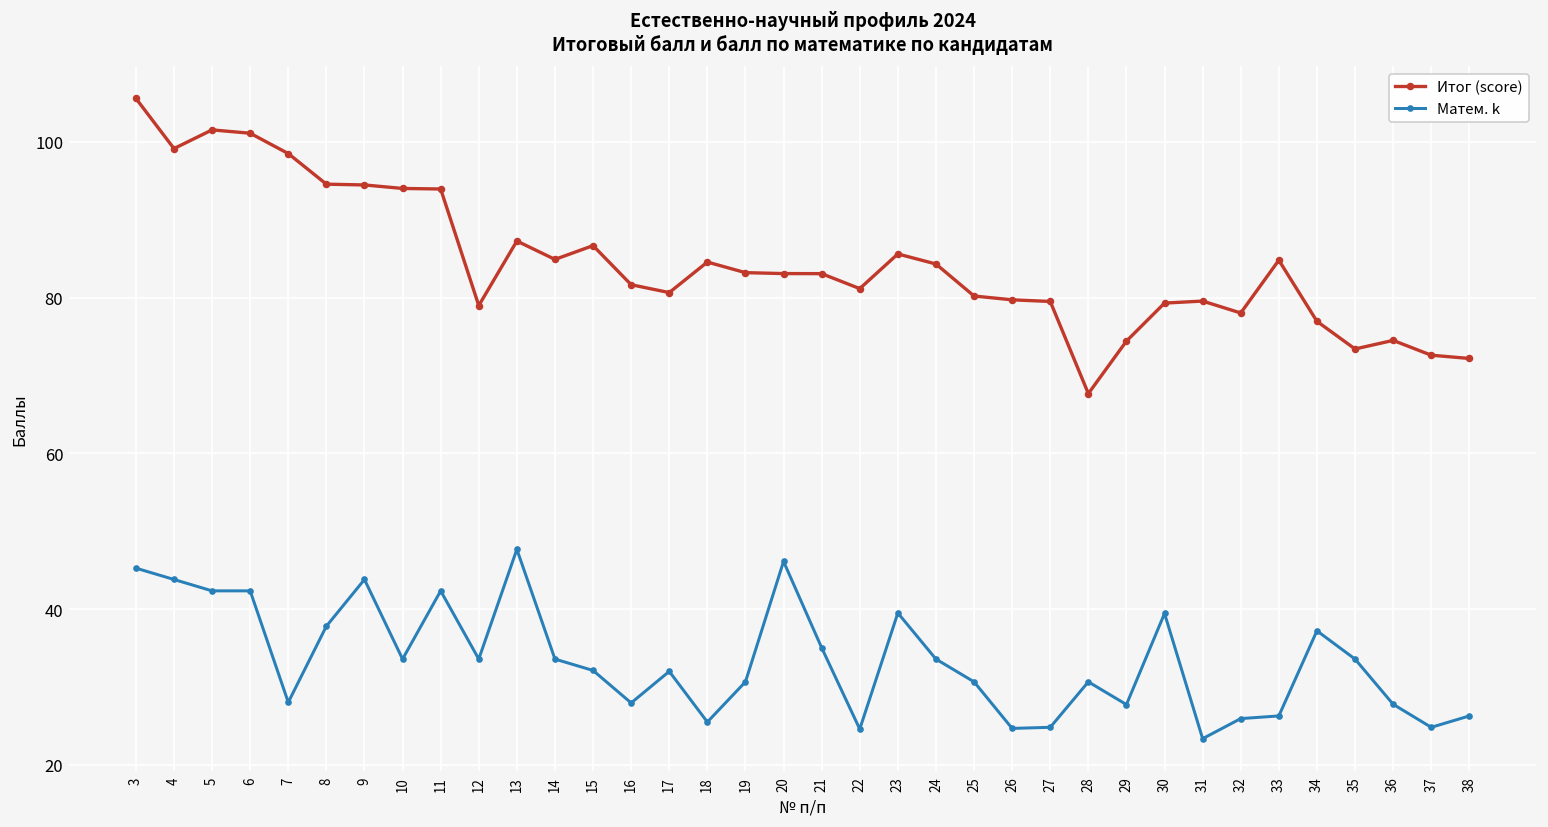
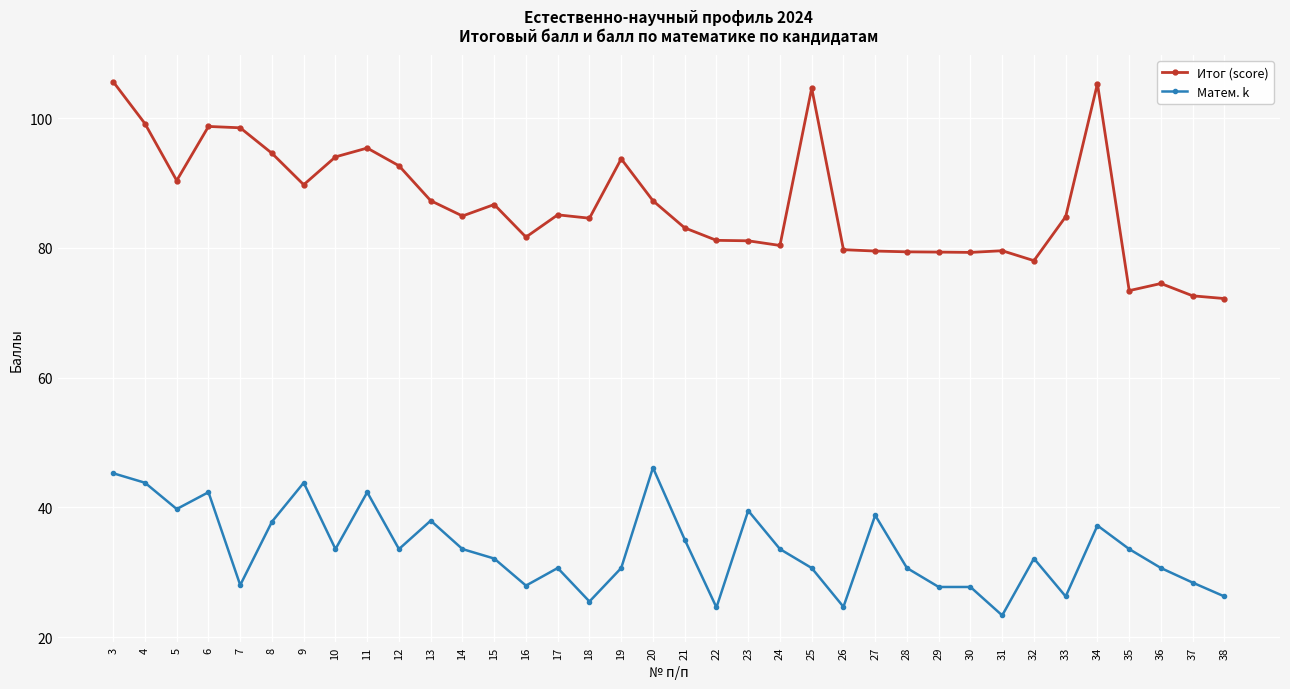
Итог (score), 5: 102 -> 90
Матем. k, 5: 42 -> 40
Итог (score), 6: 101 -> 99
Итог (score), 9: 94 -> 90
Итог (score), 11: 94 -> 95
Итог (score), 12: 79 -> 93
Матем. k, 13: 48 -> 38
Итог (score), 17: 81 -> 85
Матем. k, 17: 32 -> 31
Итог (score), 19: 83 -> 94
Итог (score), 20: 83 -> 87
Итог (score), 23: 86 -> 81
Итог (score), 24: 84 -> 80
Итог (score), 25: 80 -> 105
Матем. k, 27: 25 -> 39
Итог (score), 28: 68 -> 79
Итог (score), 29: 74 -> 79
Матем. k, 30: 39 -> 28
Матем. k, 32: 26 -> 32
Итог (score), 34: 77 -> 105
Матем. k, 36: 28 -> 31
Матем. k, 37: 25 -> 28
